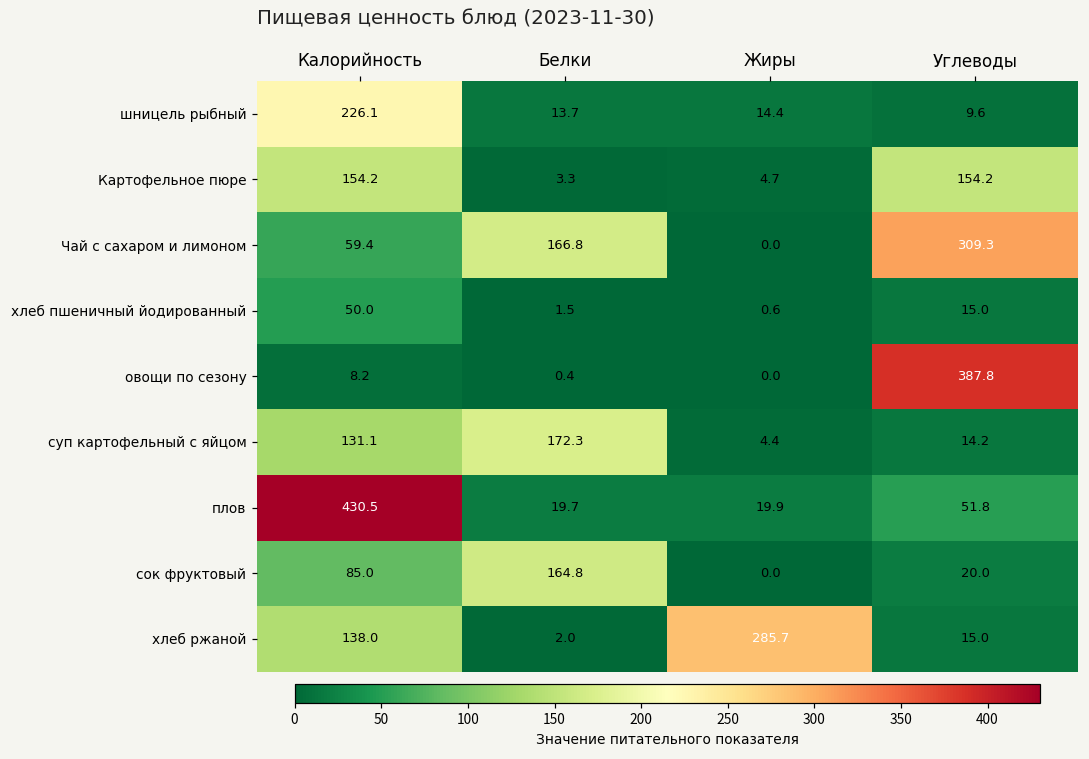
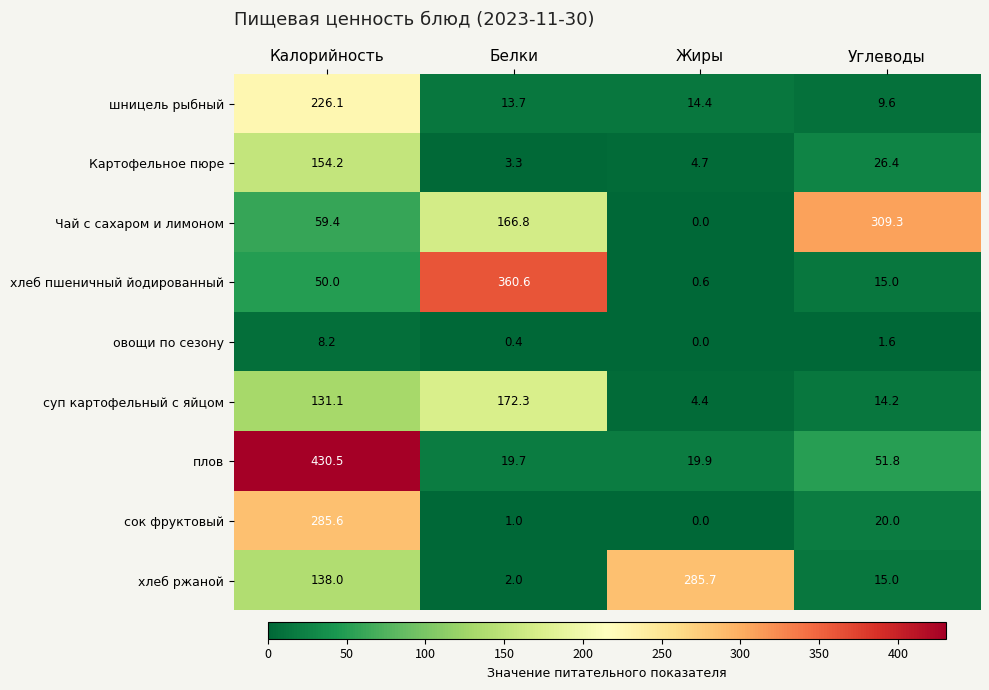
Картофельное пюре, Углеводы: 154.2 -> 26.4
хлеб пшеничный йодированный, Белки: 1.5 -> 360.6
овощи по сезону, Углеводы: 387.8 -> 1.6
сок фруктовый, Калорийность: 85.0 -> 285.6
сок фруктовый, Белки: 164.8 -> 1.0
